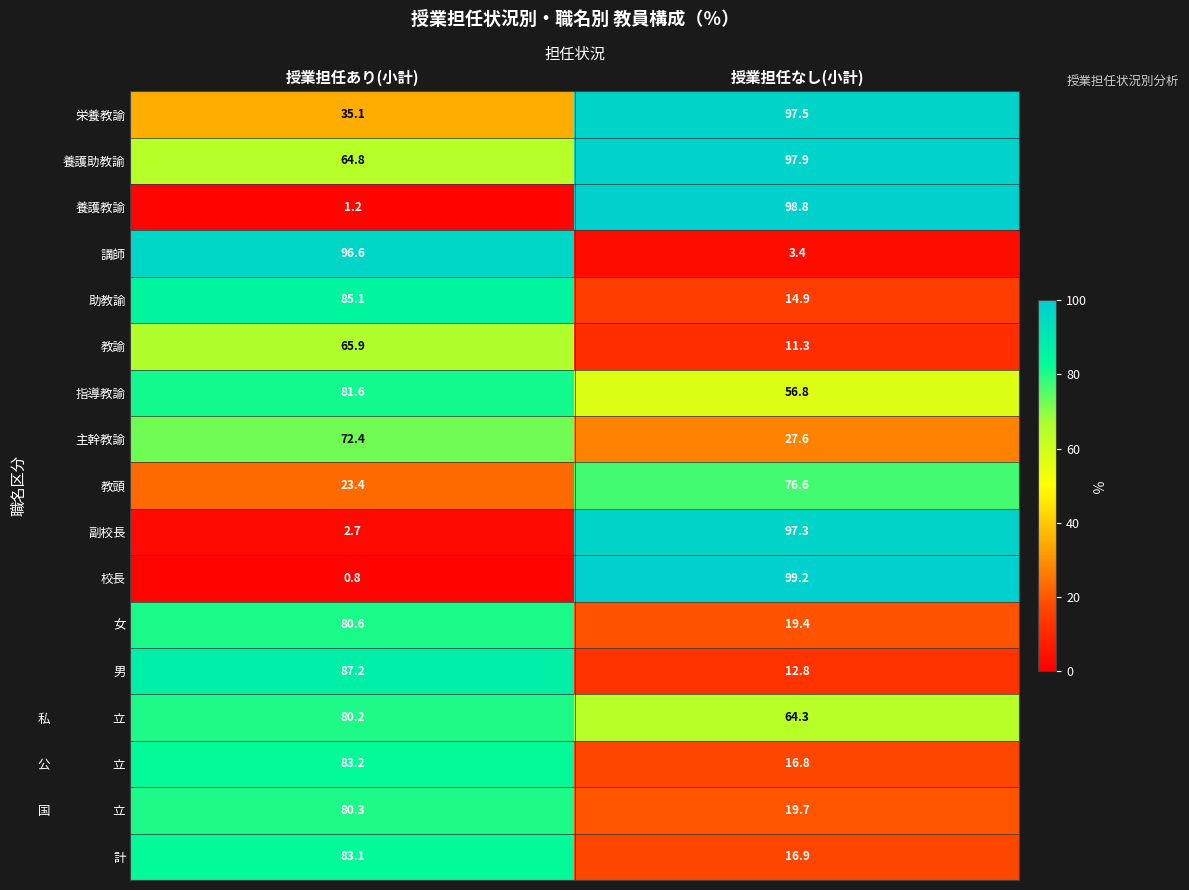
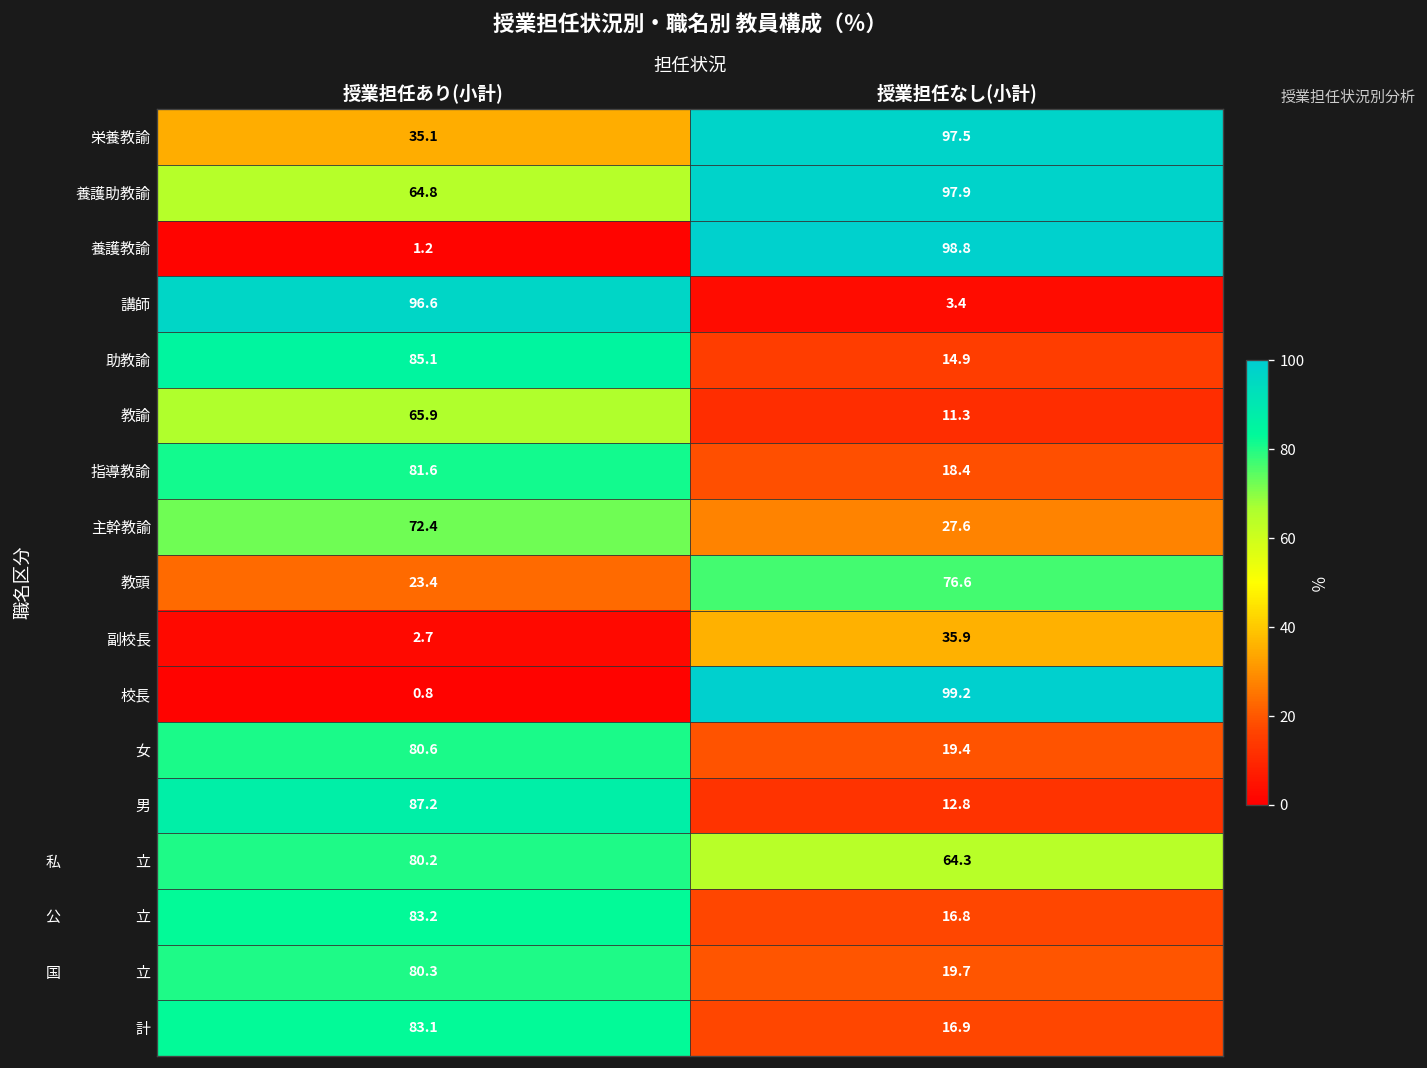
指導教諭, 授業担任なし(小計): 56.8 -> 18.4
副校長, 授業担任なし(小計): 97.3 -> 35.9
